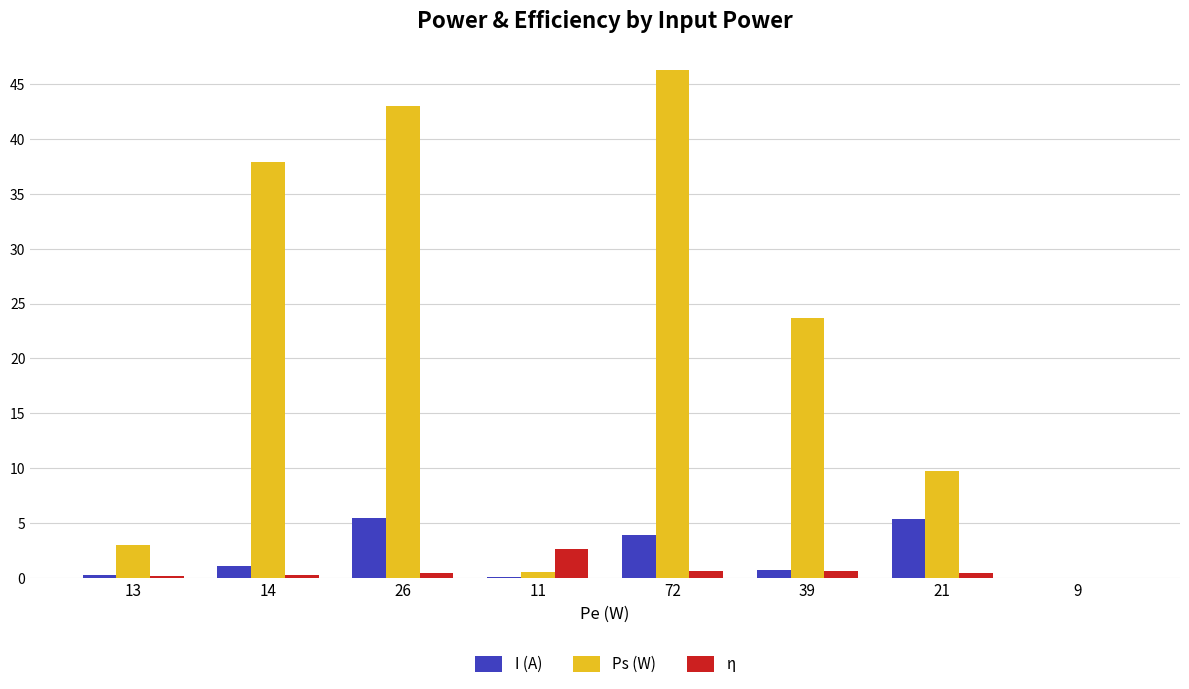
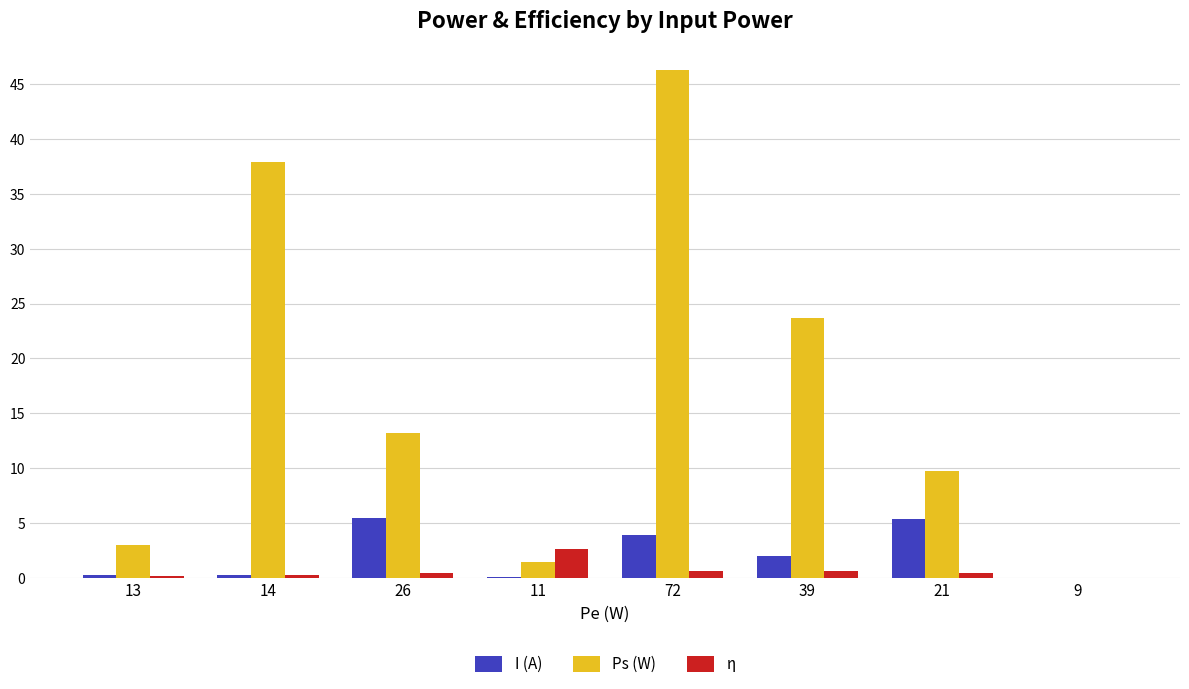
I (A), 14: 1.1 -> 0.3
Ps (W), 26: 43.0 -> 13.2
Ps (W), 11: 0.6 -> 1.4
I (A), 39: 0.7 -> 2.0
